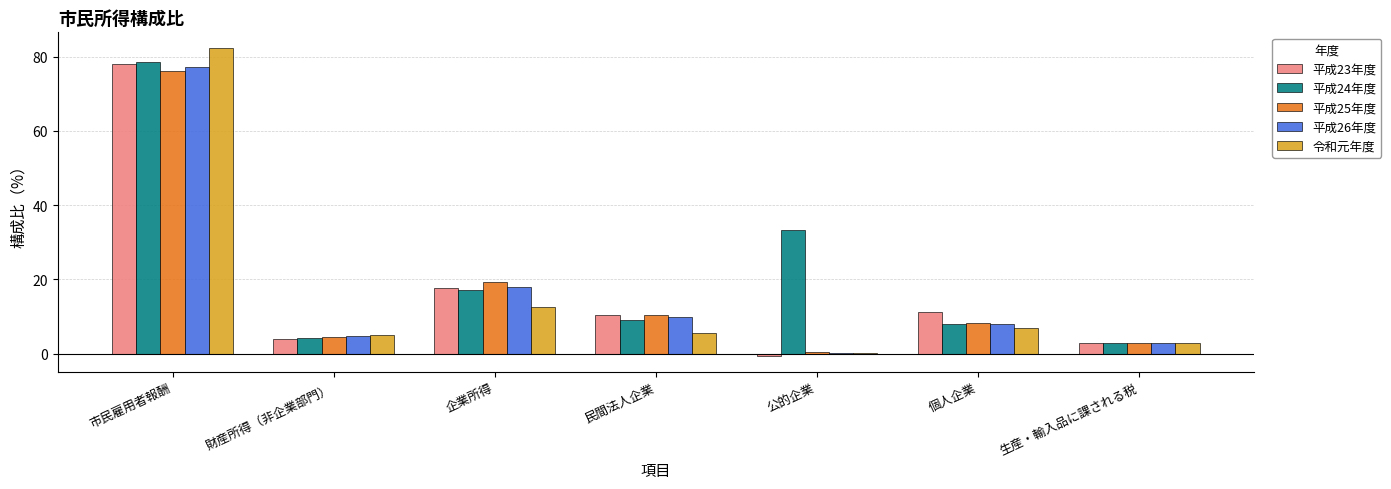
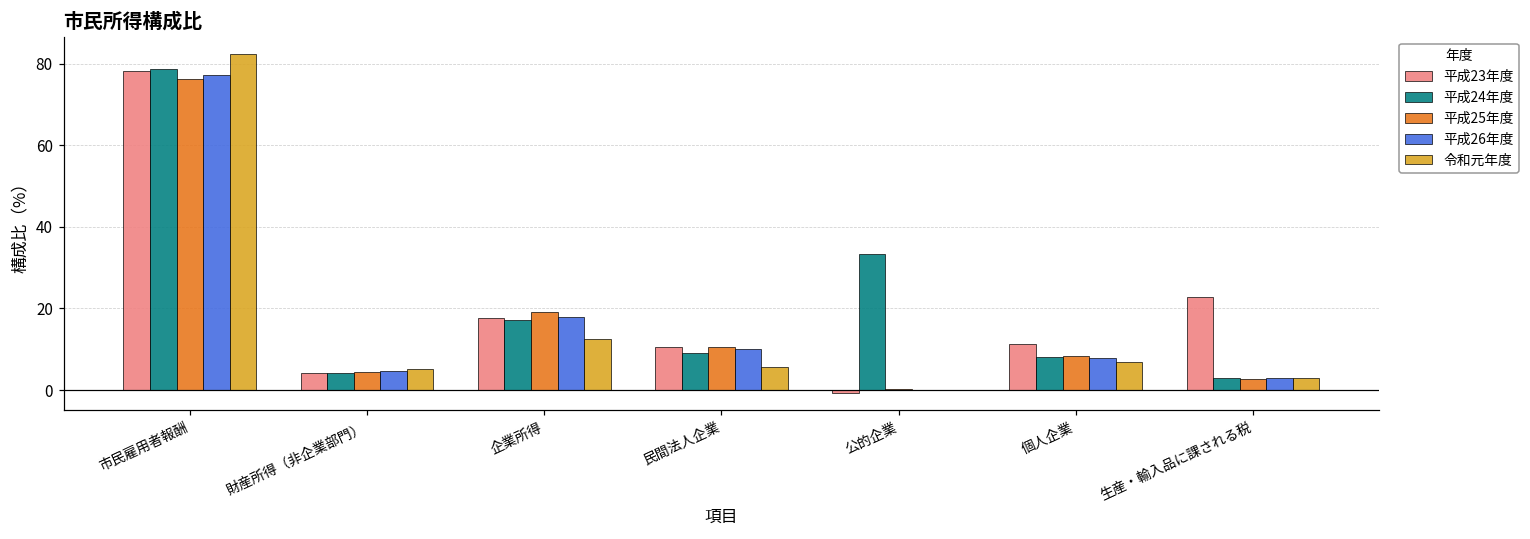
平成23年度, 生産・輸入品に課される税: 3 -> 23
